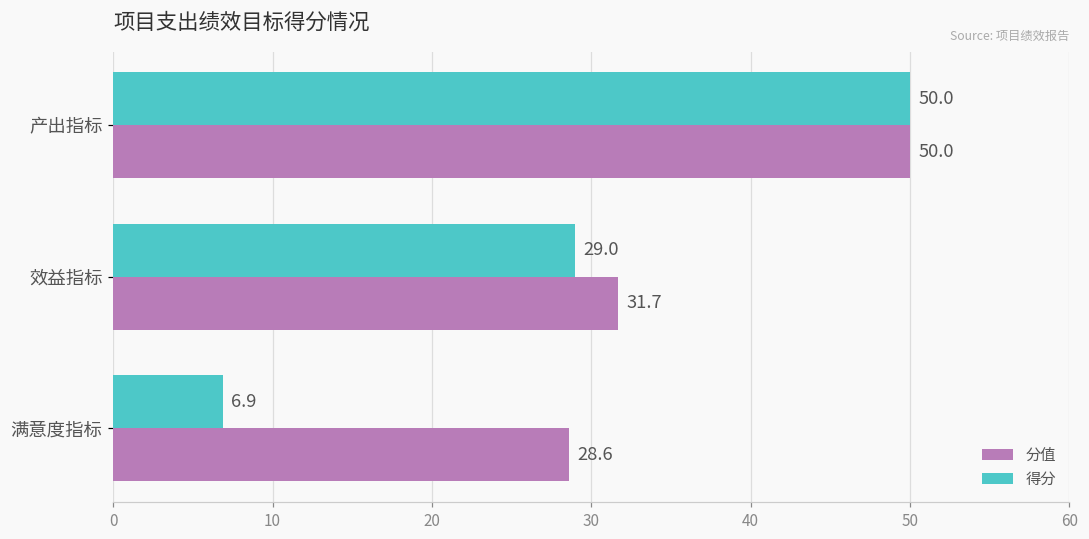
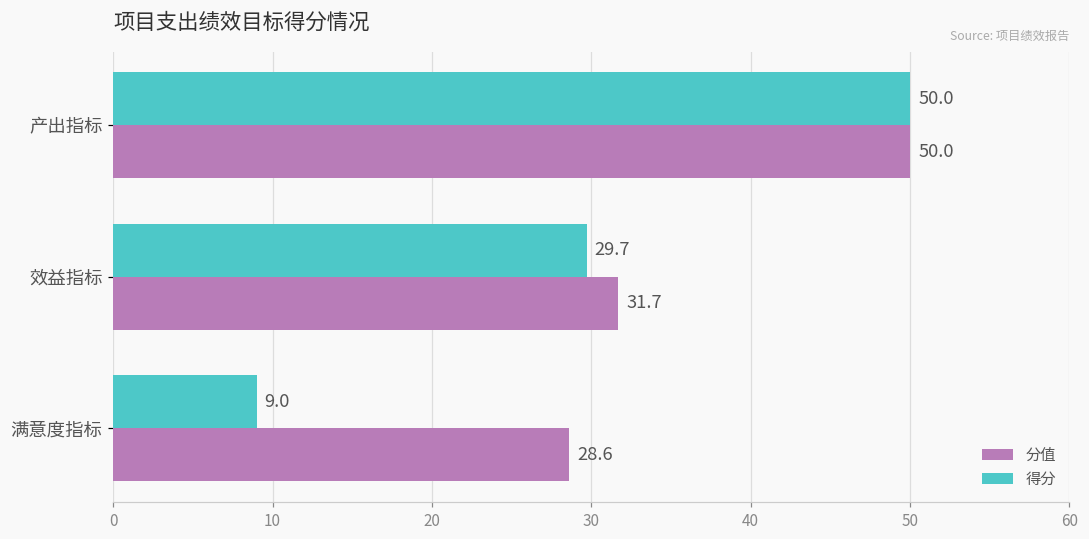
得分, 效益指标: 29.0 -> 29.7
得分, 满意度指标: 6.9 -> 9.0
